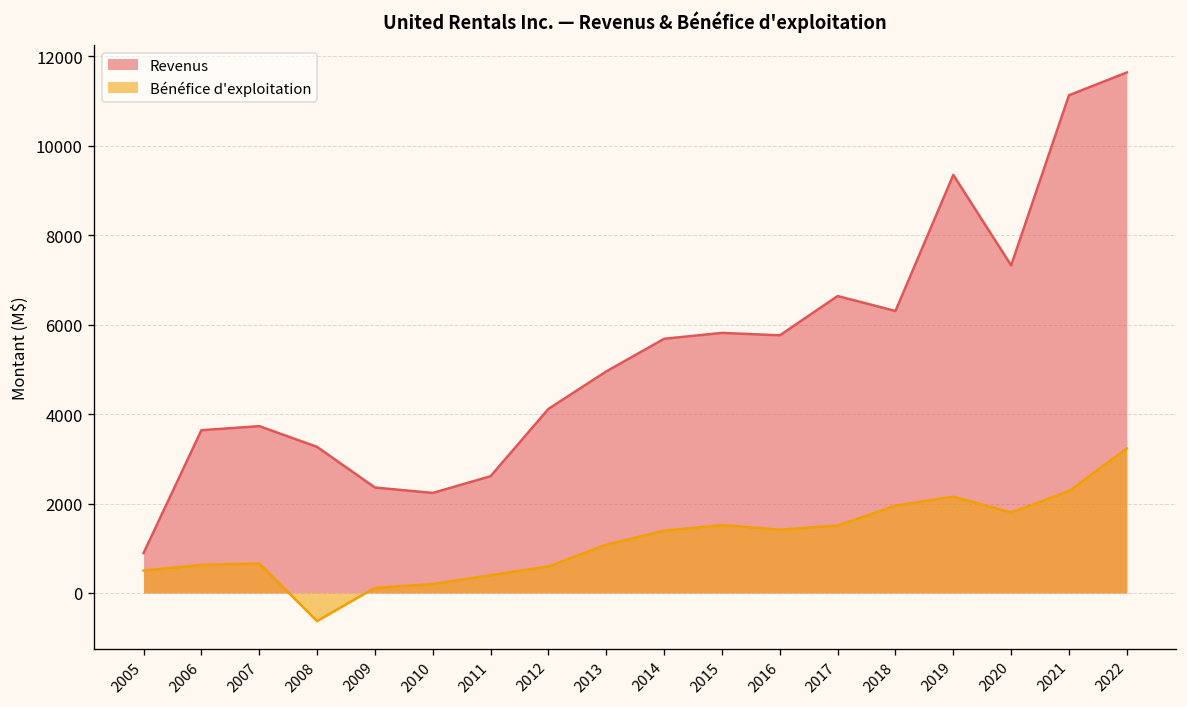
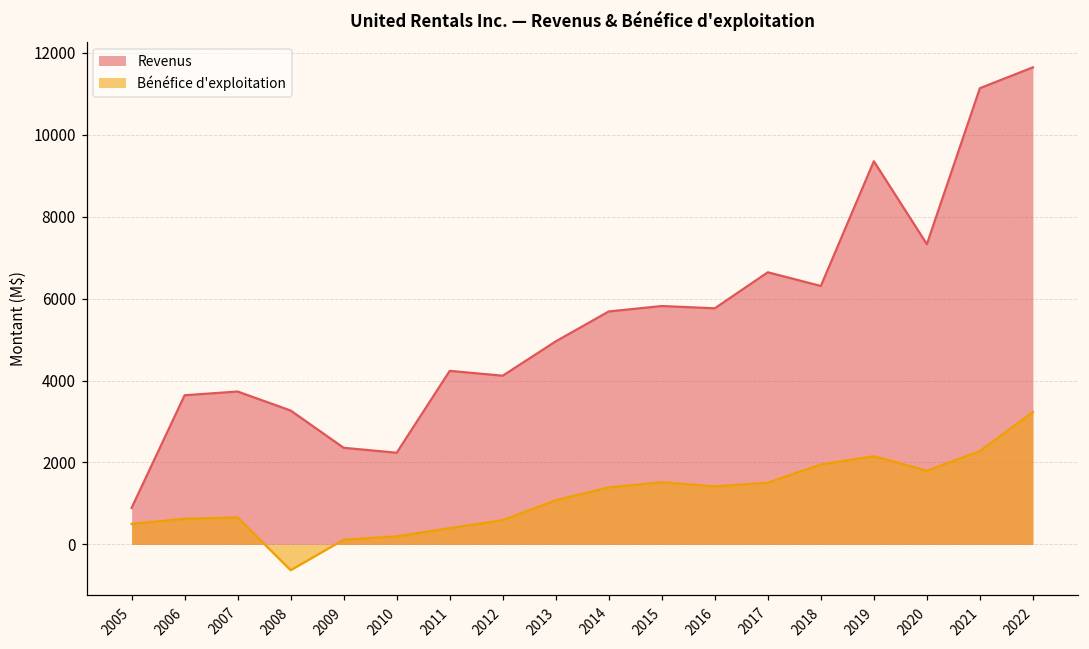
Revenus, 2011: 2600 -> 4200
